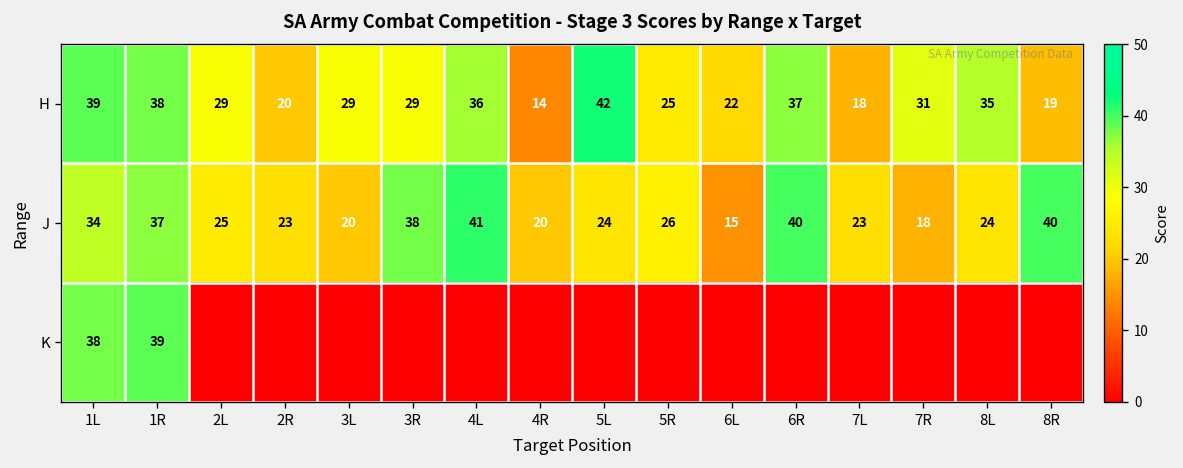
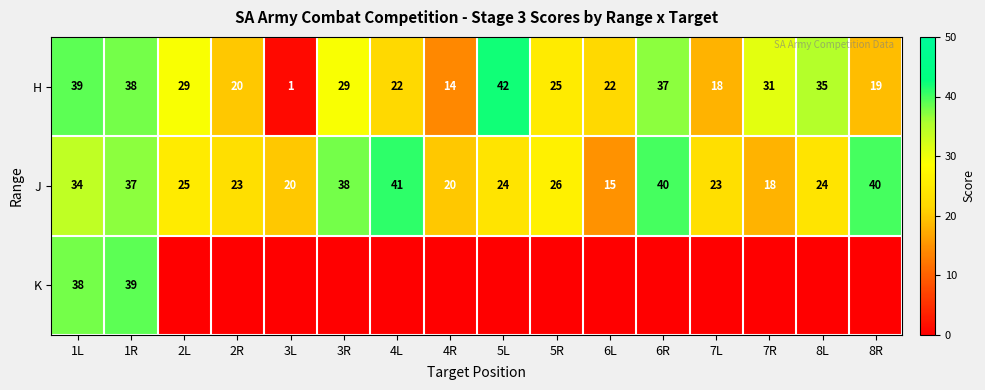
H, 3L: 29 -> 1
H, 4L: 36 -> 22
